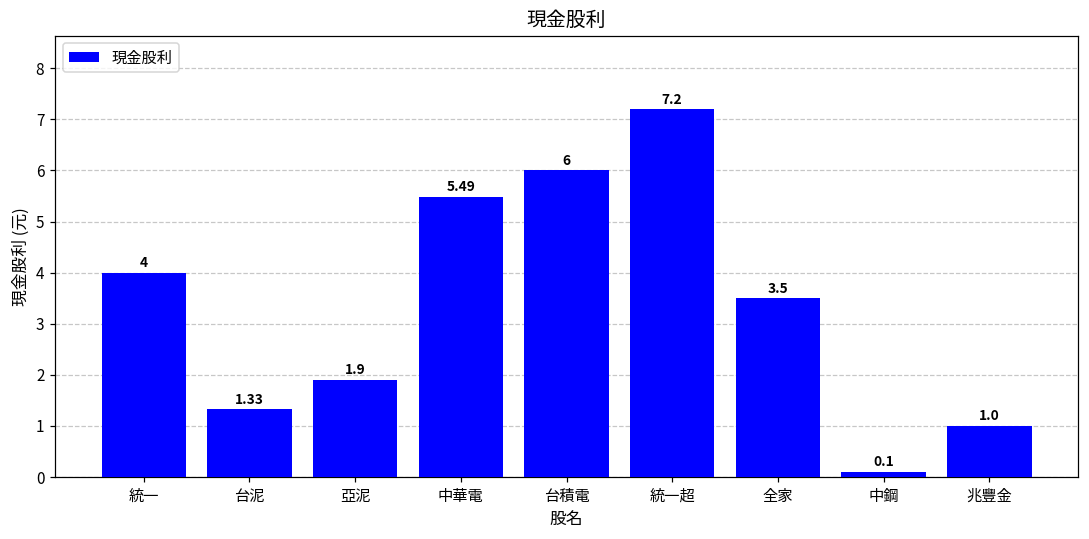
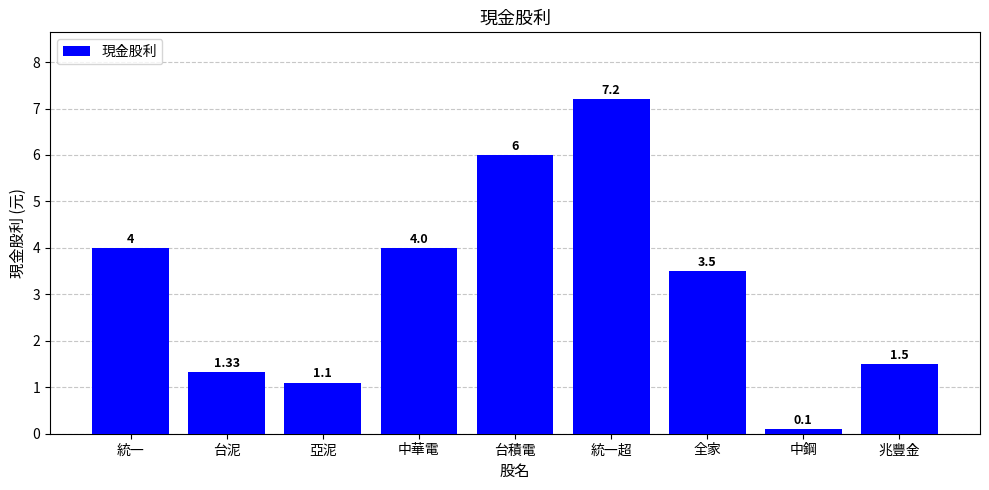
亞泥: 1.9 -> 1.1
中華電: 5.49 -> 4.0
兆豐金: 1.0 -> 1.5
